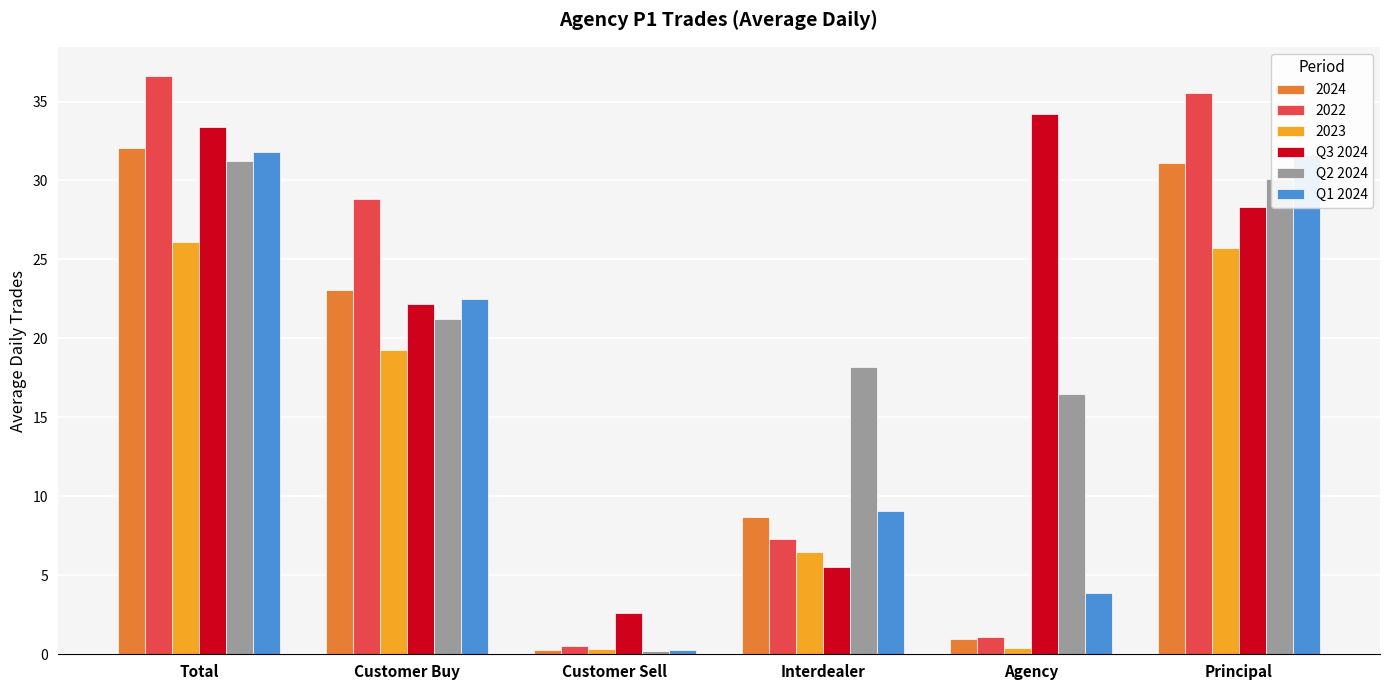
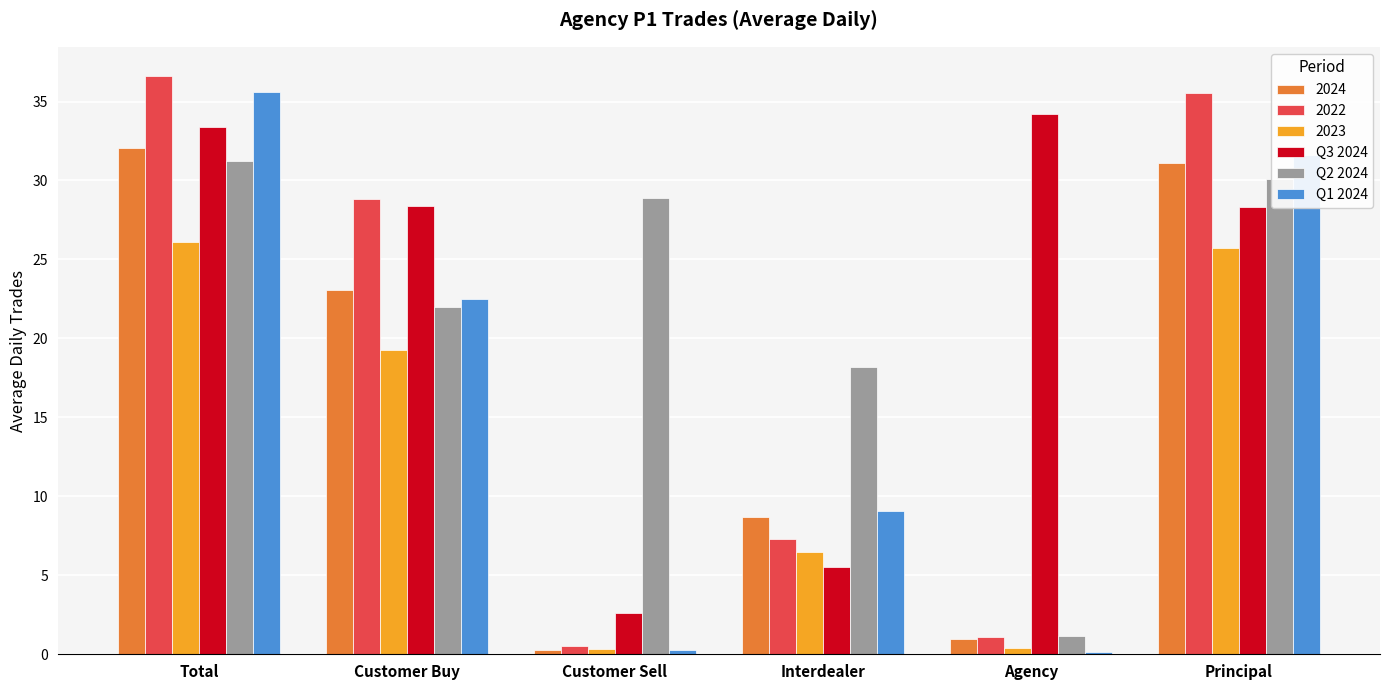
Q1 2024, Total: 31.8 -> 35.6
Q3 2024, Customer Buy: 22.2 -> 28.4
Q2 2024, Customer Buy: 21.3 -> 22.0
Q2 2024, Customer Sell: 0.2 -> 28.9
Q2 2024, Agency: 16.5 -> 1.1
Q1 2024, Agency: 3.9 -> 0.2
